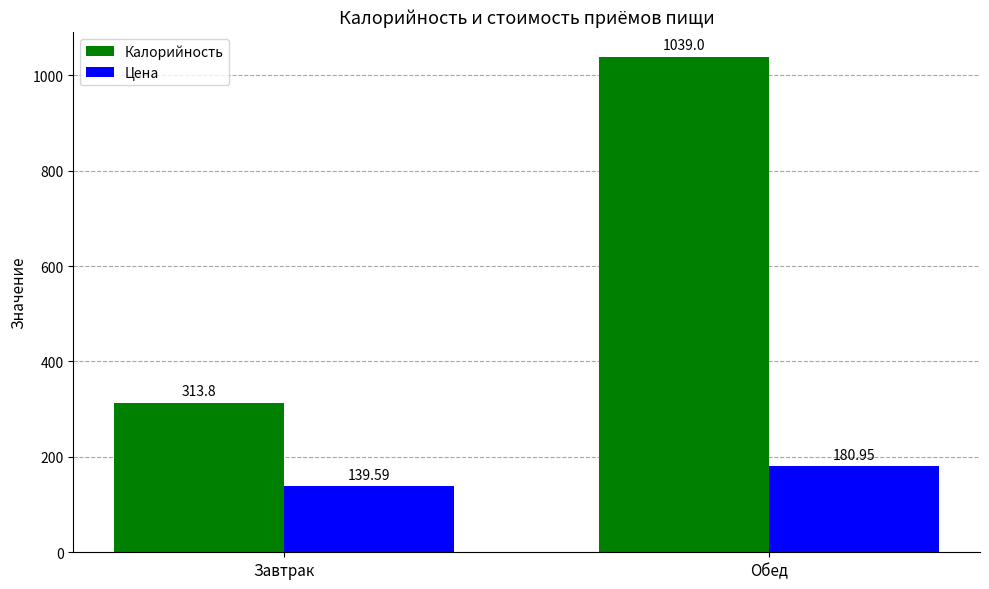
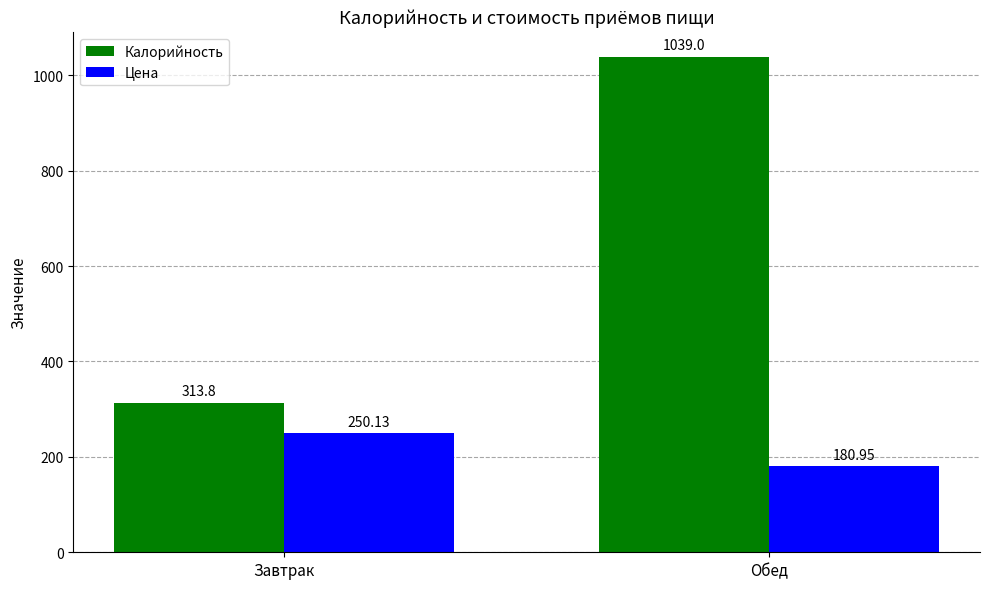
Цена, Завтрак: 139.59 -> 250.13
